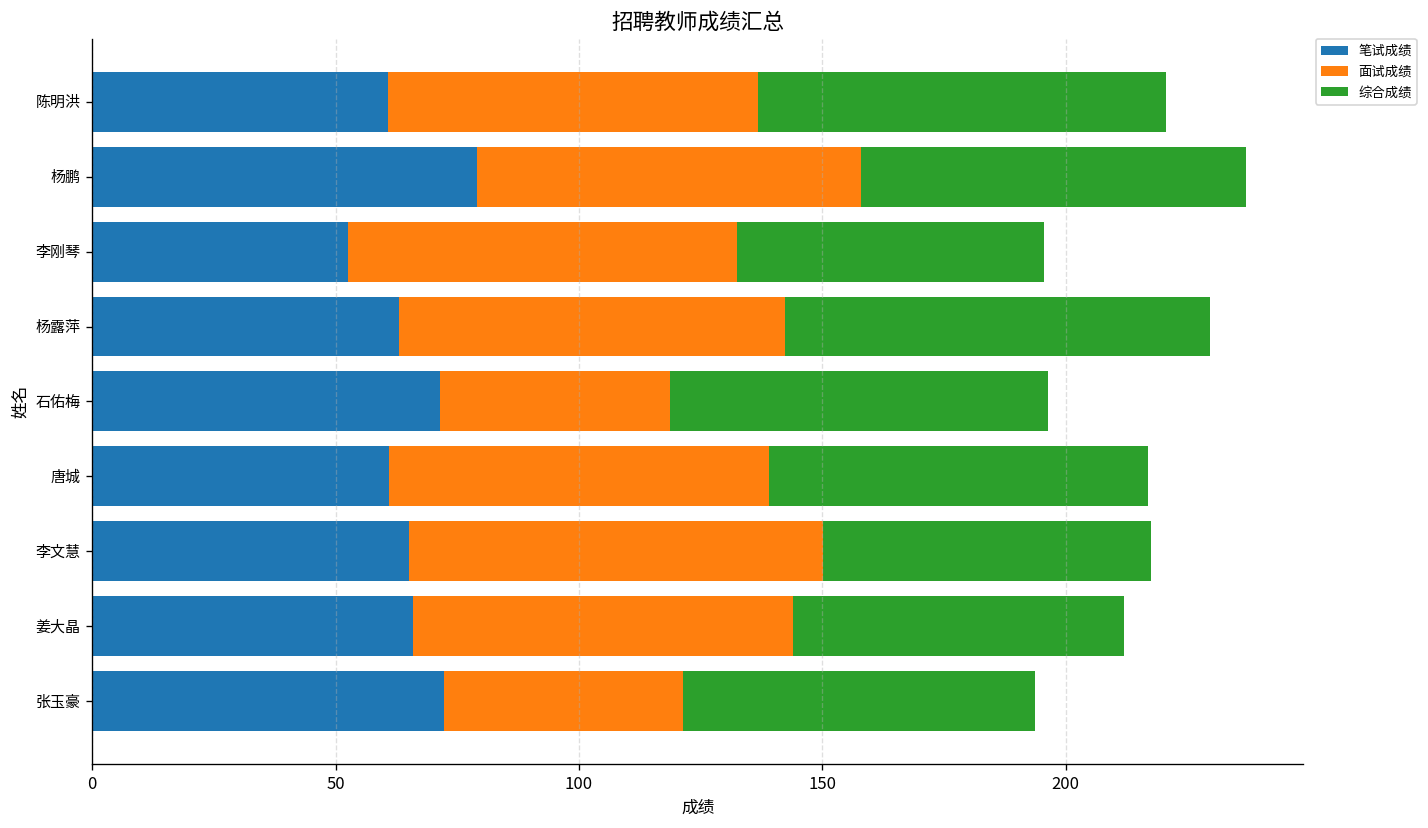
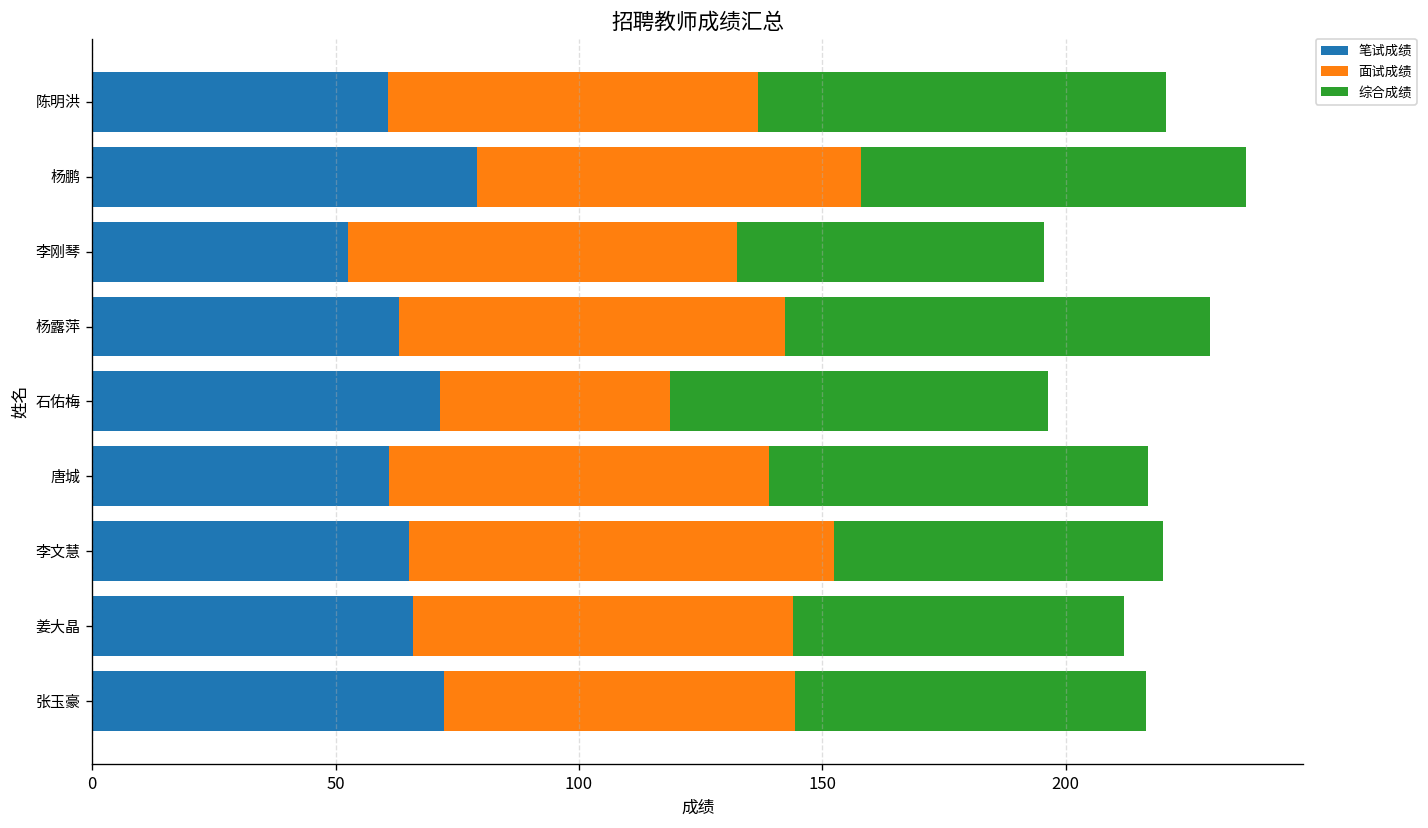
面试成绩, 李文慧: 85 -> 87
面试成绩, 张玉豪: 49 -> 72
